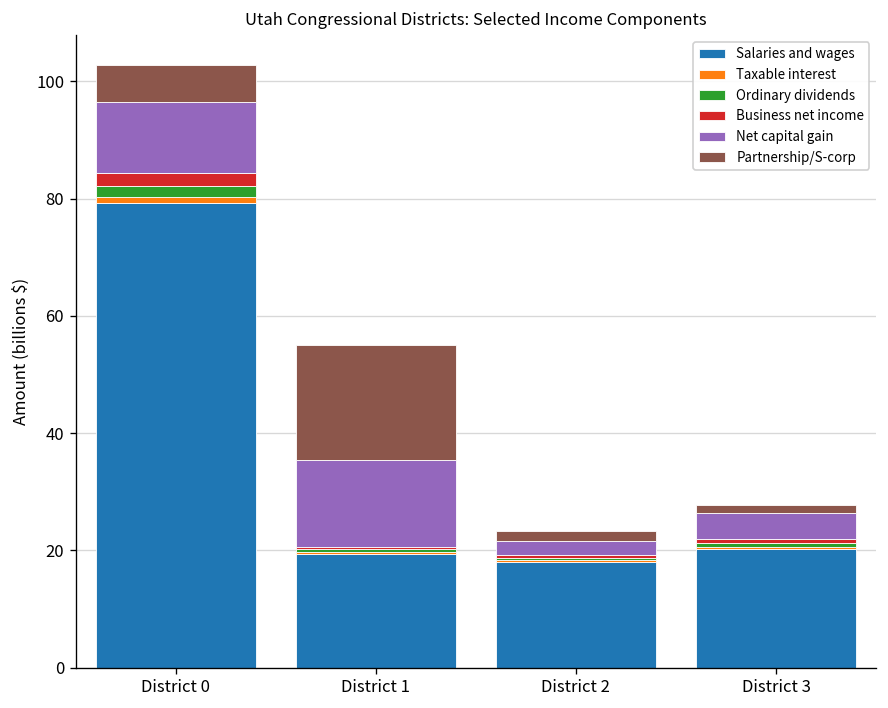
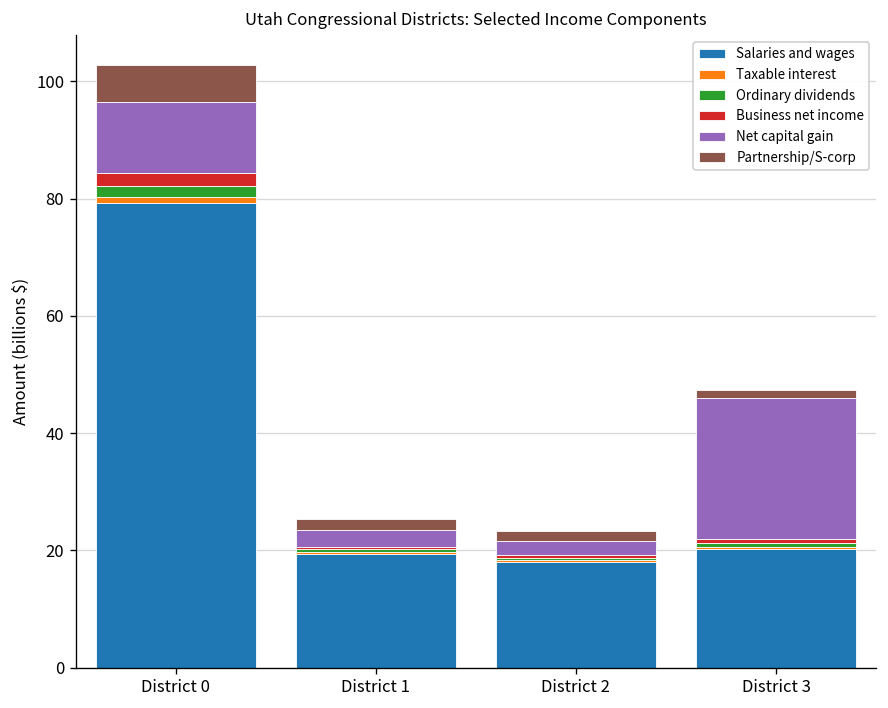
Net capital gain, District 1: 15 -> 3
Partnership/S-corp, District 1: 20 -> 2
Net capital gain, District 3: 5 -> 24
